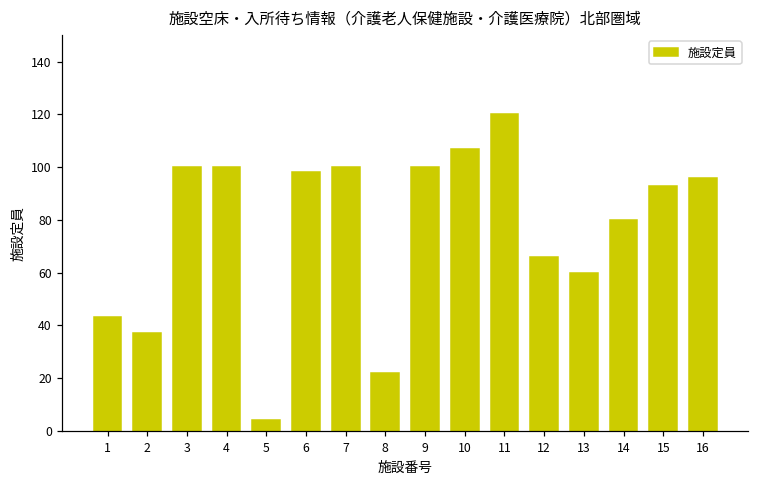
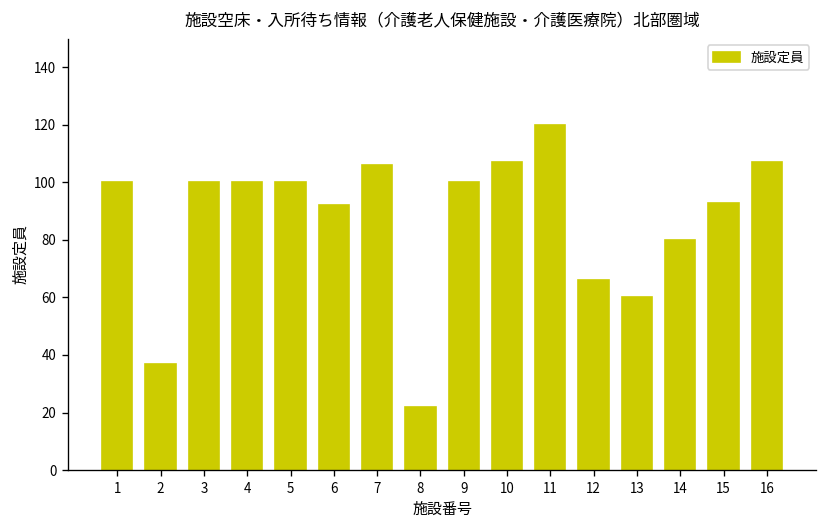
1: 43 -> 100
5: 4 -> 100
6: 98 -> 92
7: 100 -> 106
16: 96 -> 107
